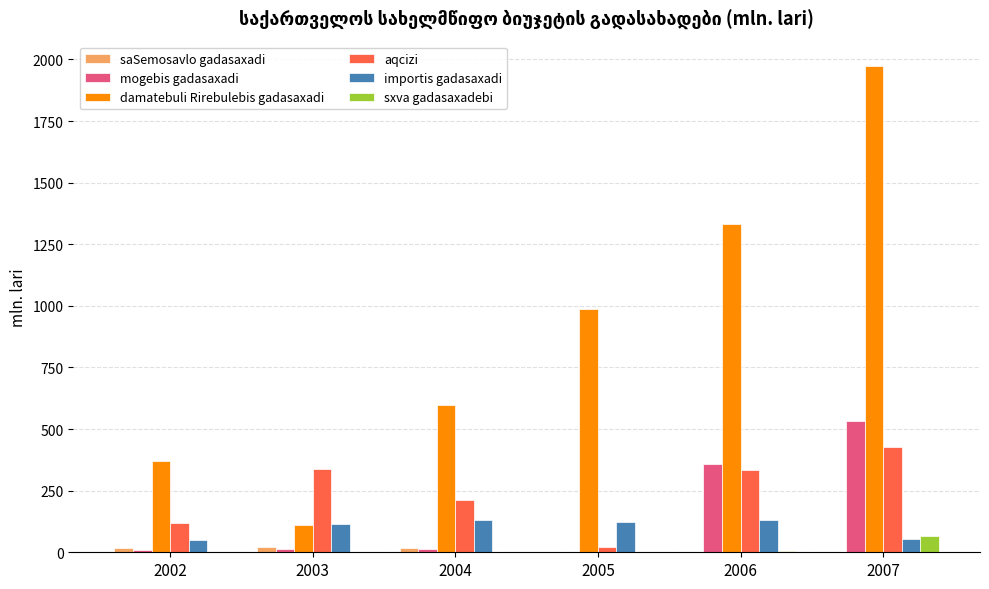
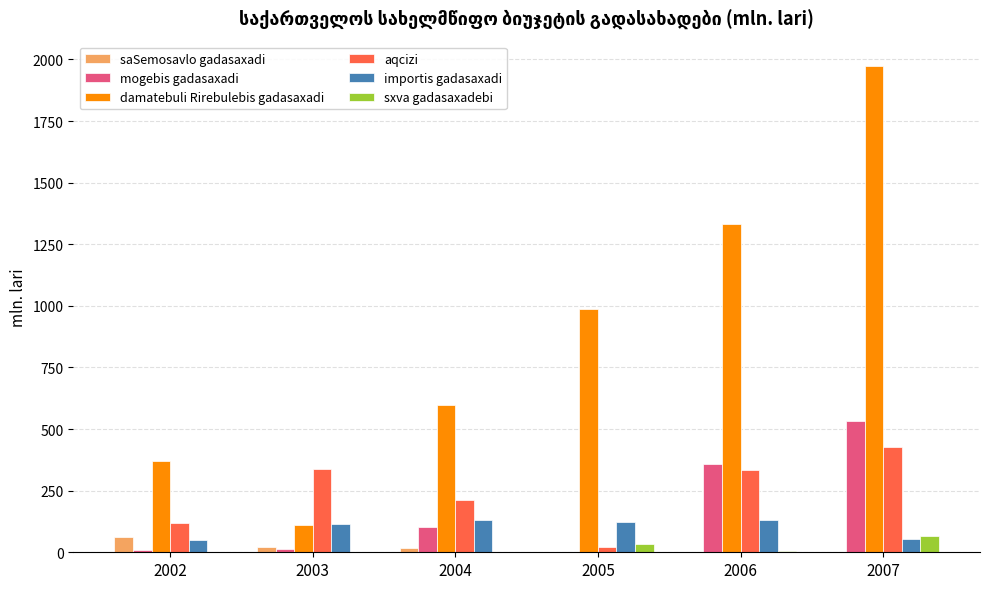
saSemosavlo gadasaxadi, 2002: 20 -> 60
mogebis gadasaxadi, 2004: 10 -> 100
sxva gadasaxadebi, 2005: 0 -> 30
